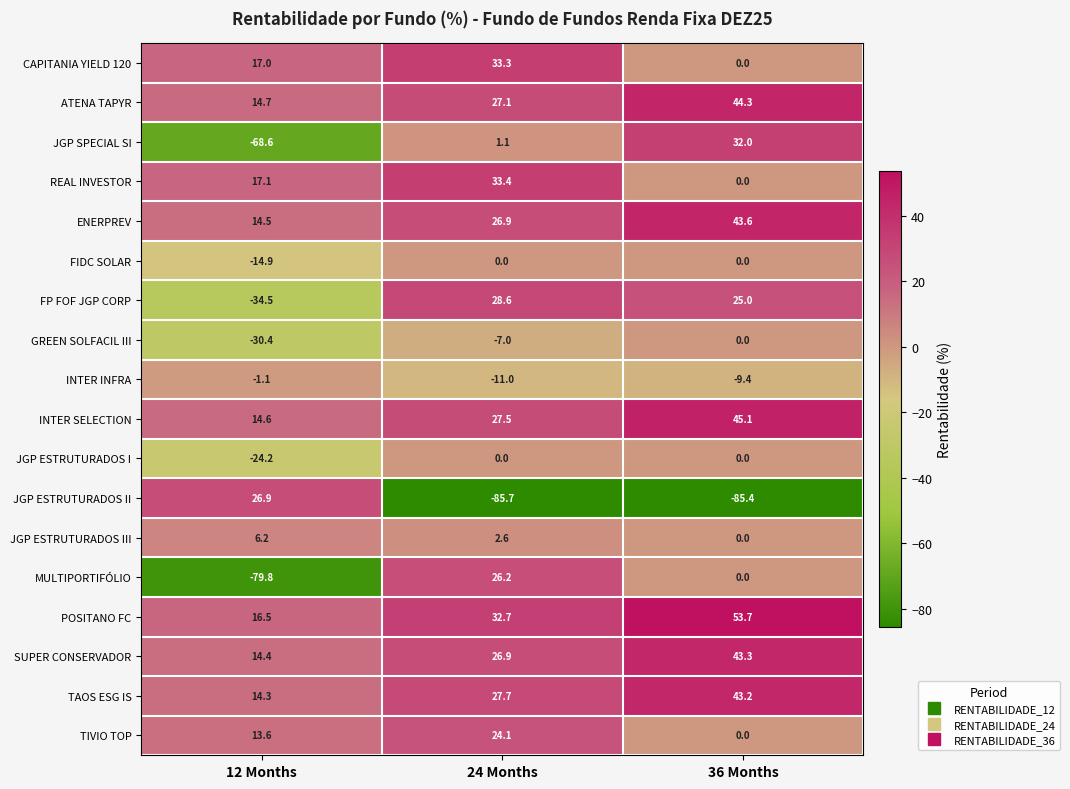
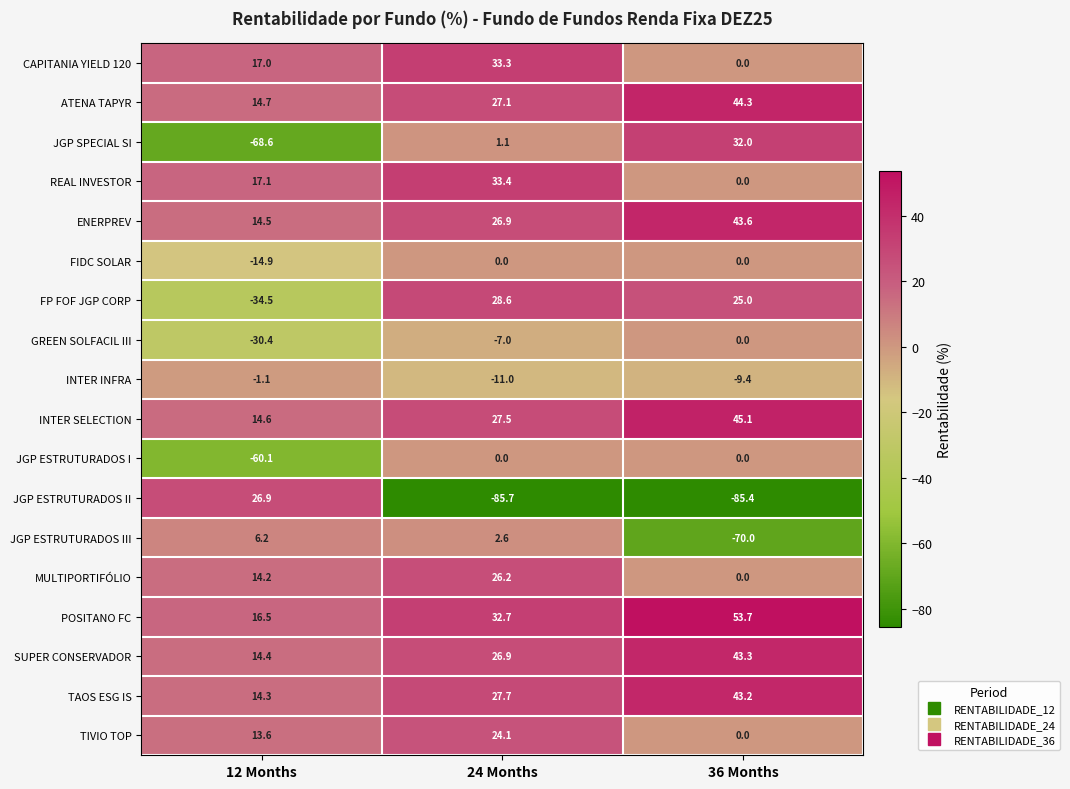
JGP ESTRUTURADOS I, 12 Months: -24.2 -> -60.1
JGP ESTRUTURADOS III, 36 Months: 0.0 -> -70.0
MULTIPORTIFÓLIO, 12 Months: -79.8 -> 14.2
